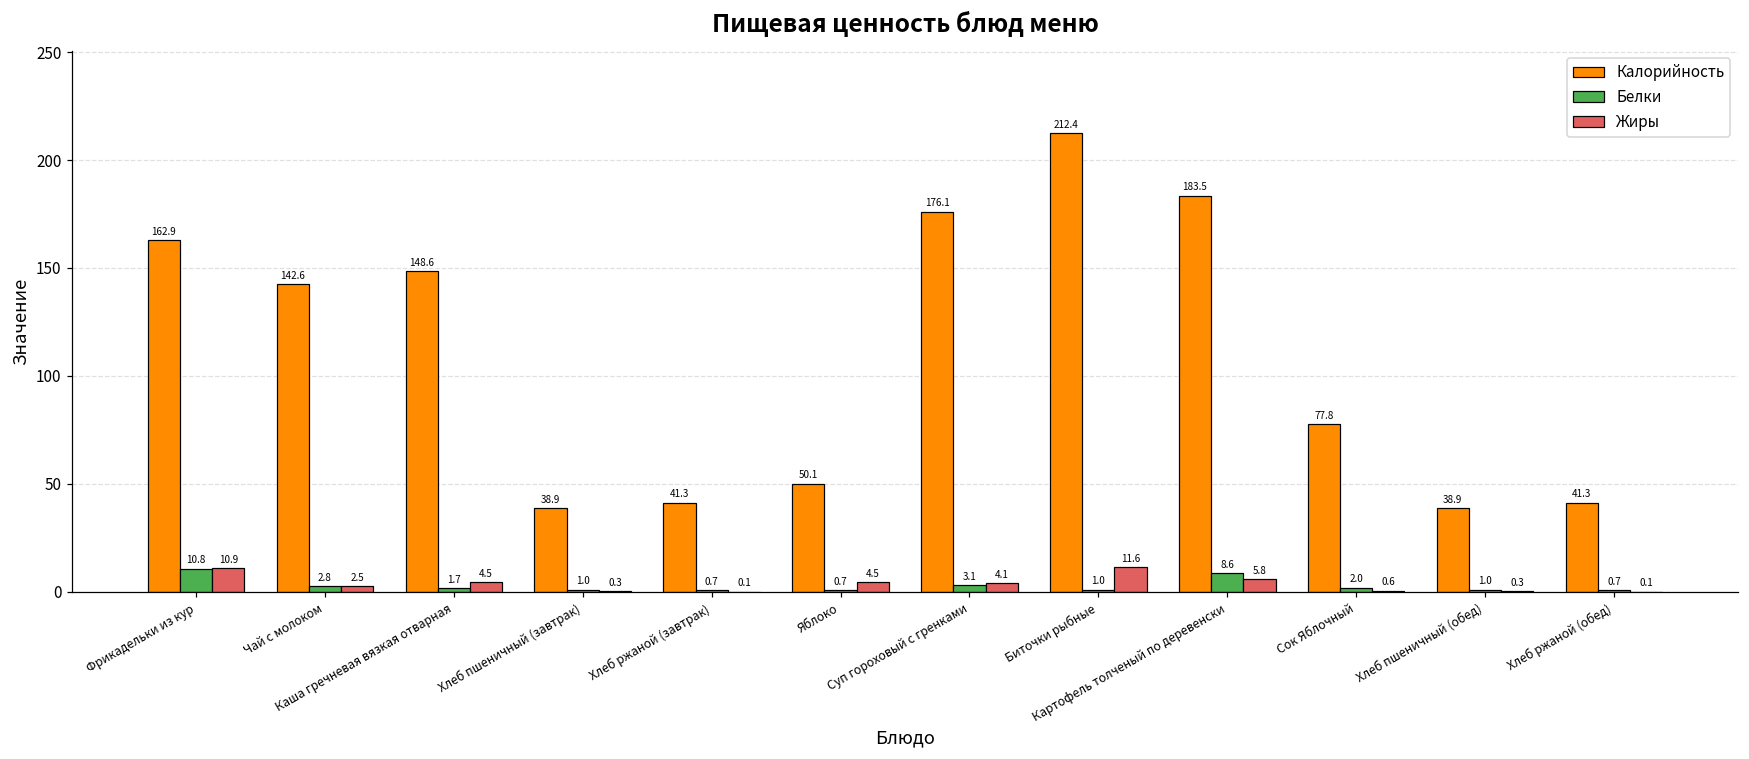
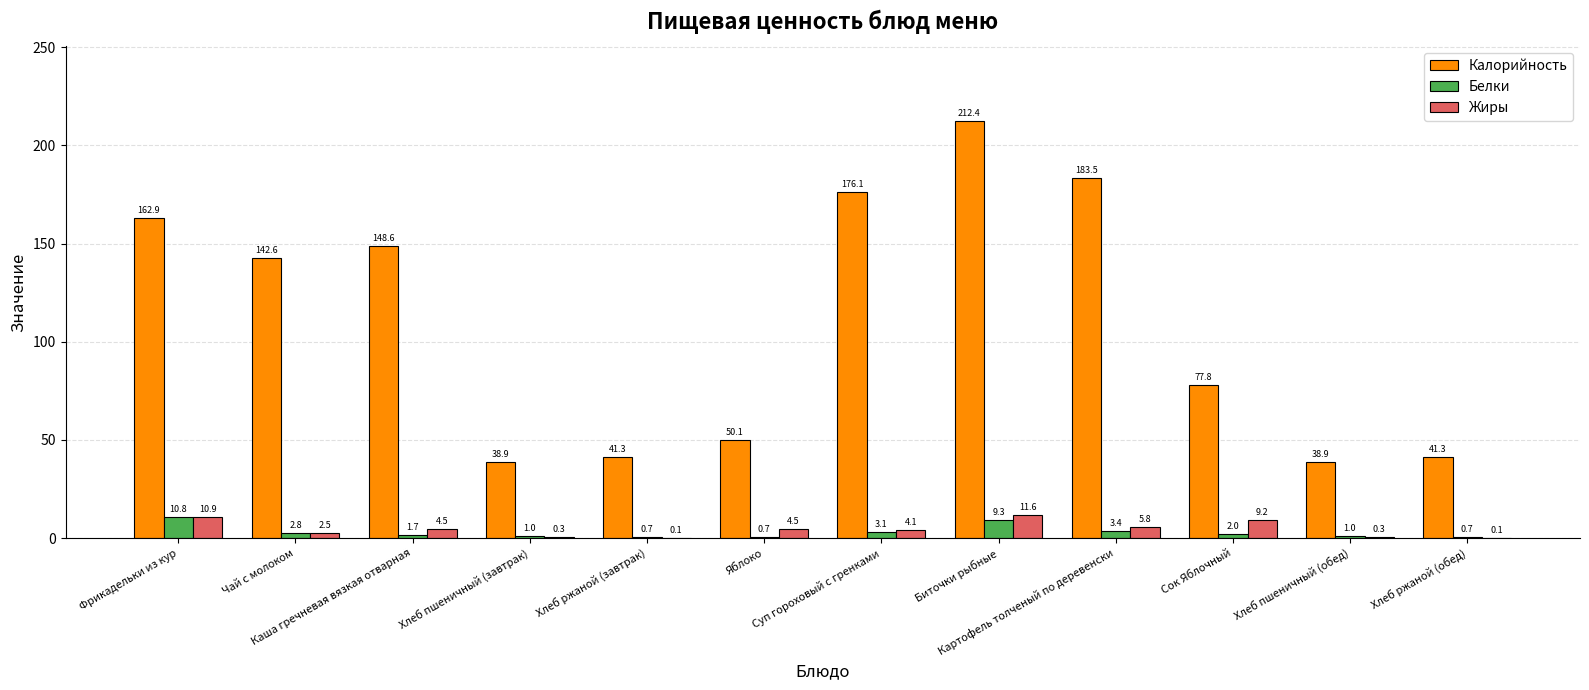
Белки, Биточки рыбные: 1.0 -> 9.3
Белки, Картофель толченый по деревенски: 8.6 -> 3.4
Жиры, Сок Яблочный: 0.6 -> 9.2
